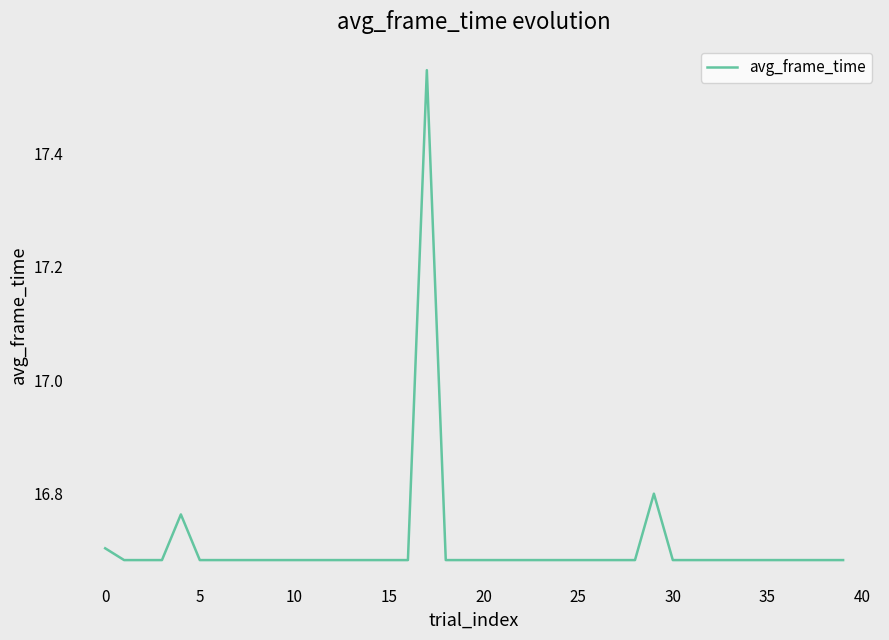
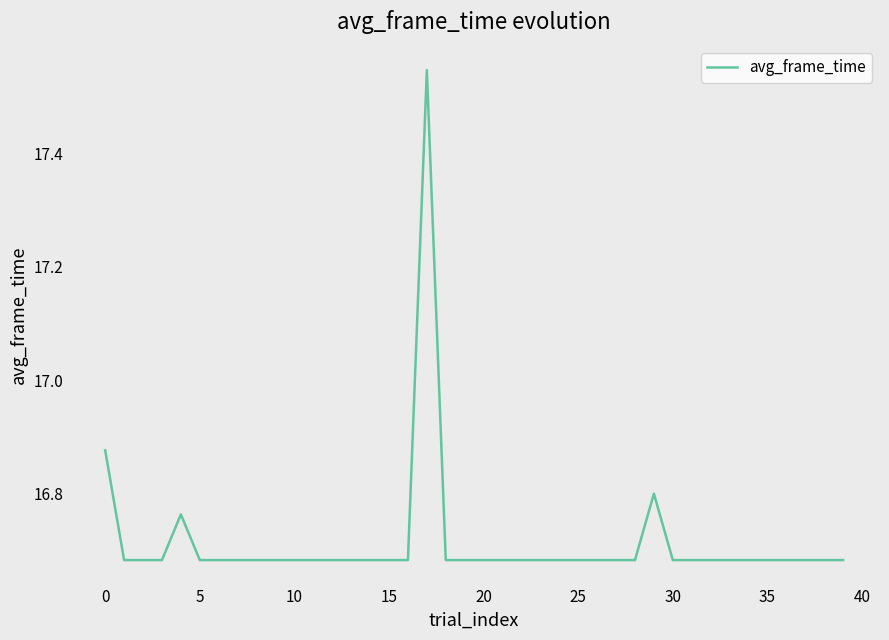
0: 16.70 -> 16.88
